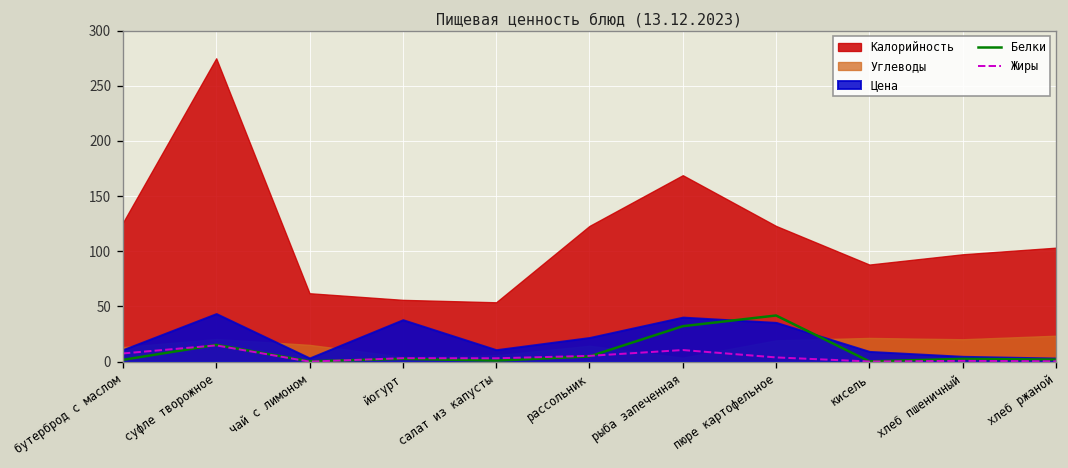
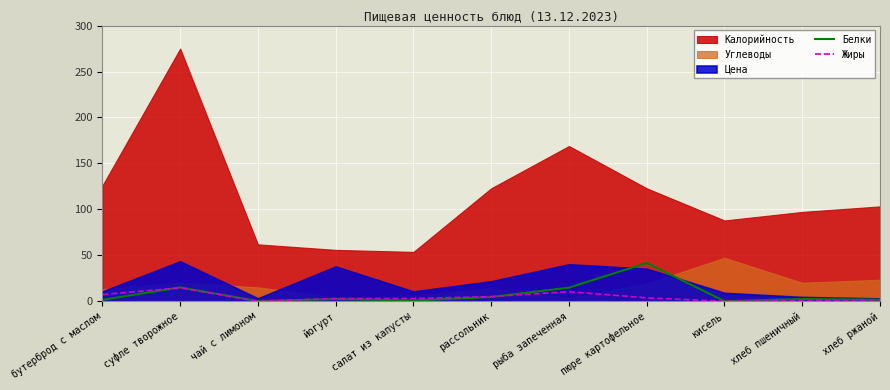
Белки, рыба запеченная: 30 -> 10
Углеводы, кисель: 20 -> 50
